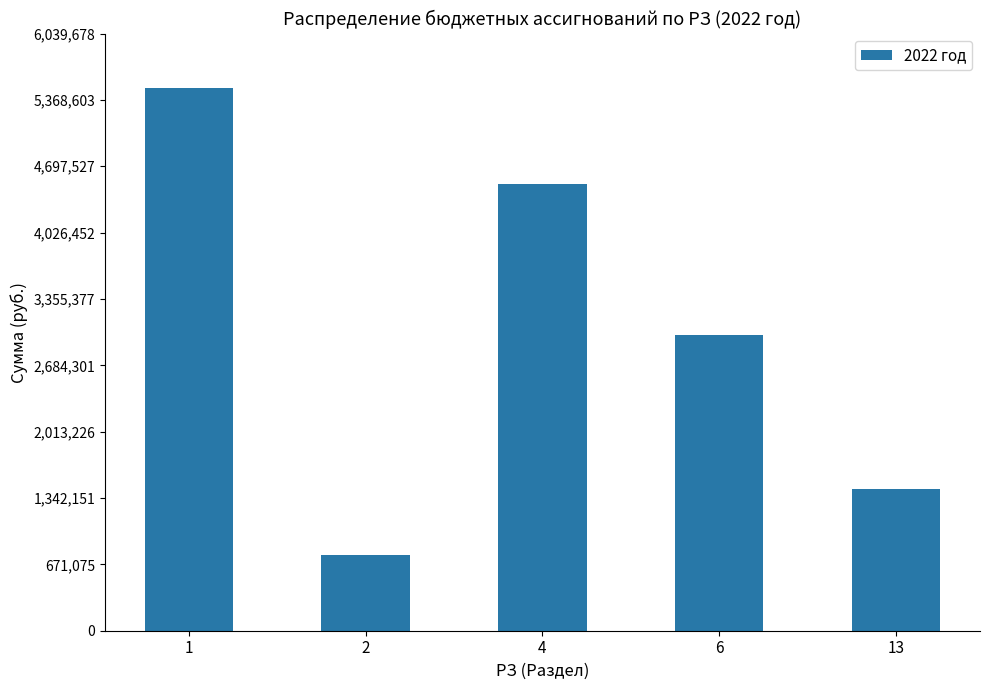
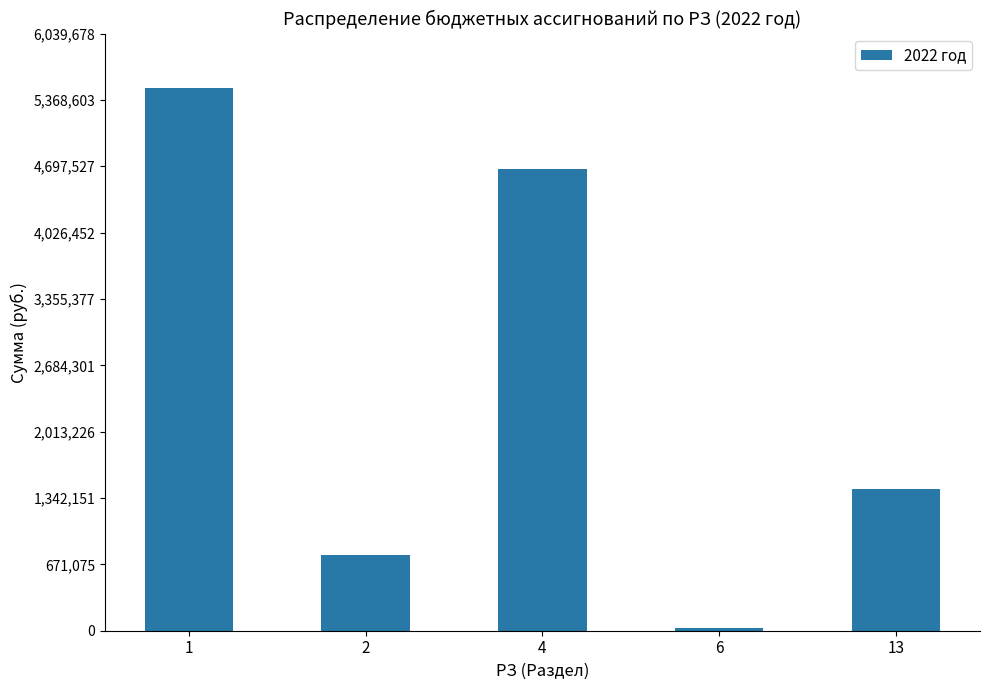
4: 4,500,000 -> 4,700,000
6: 3,000,000 -> 0
